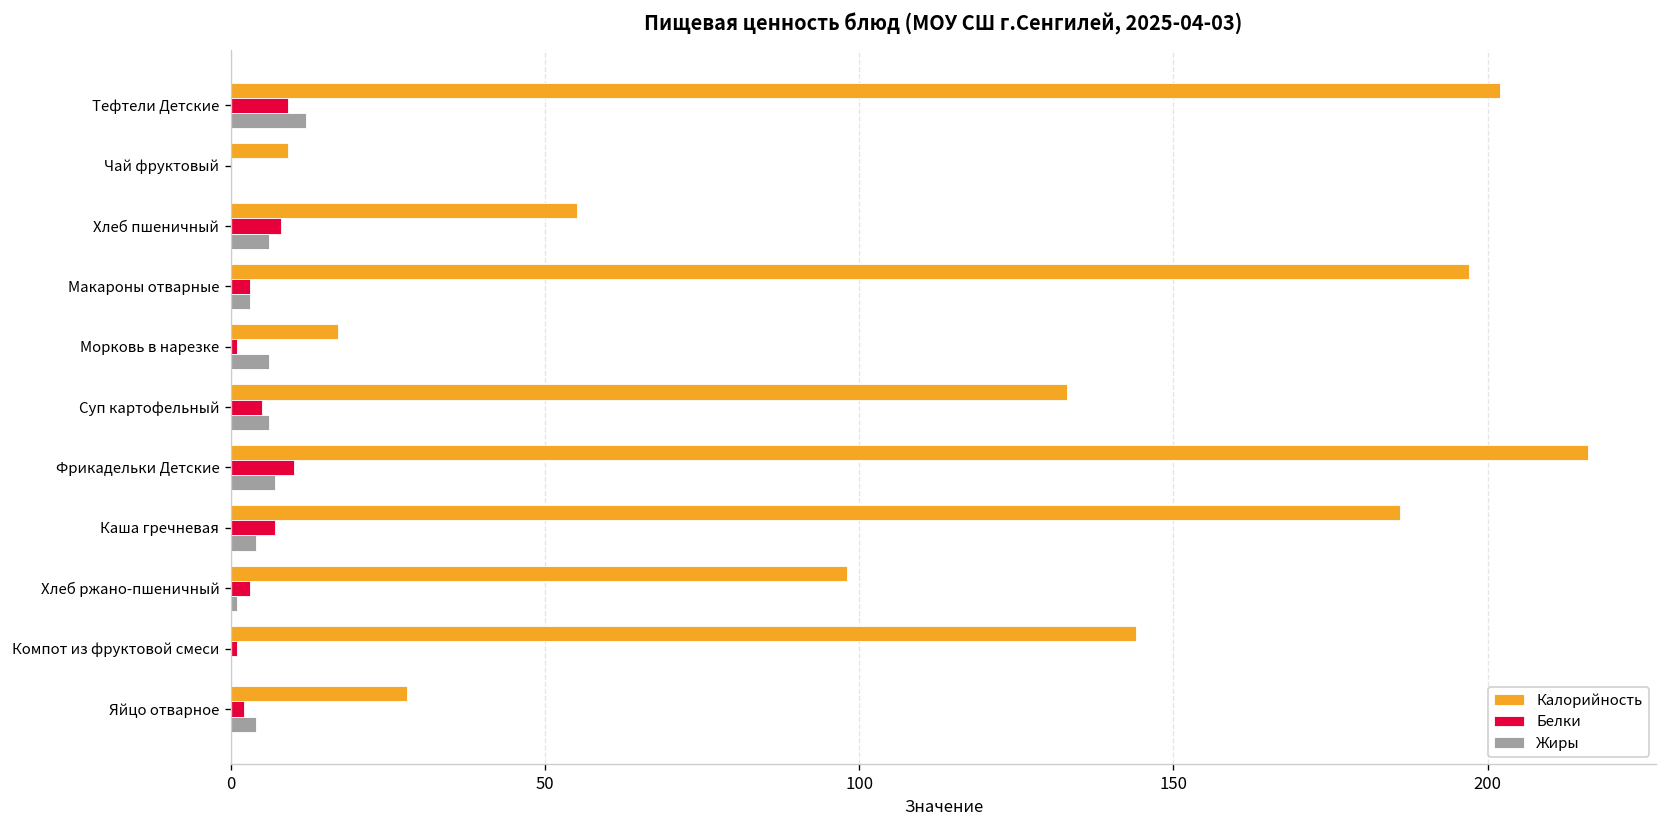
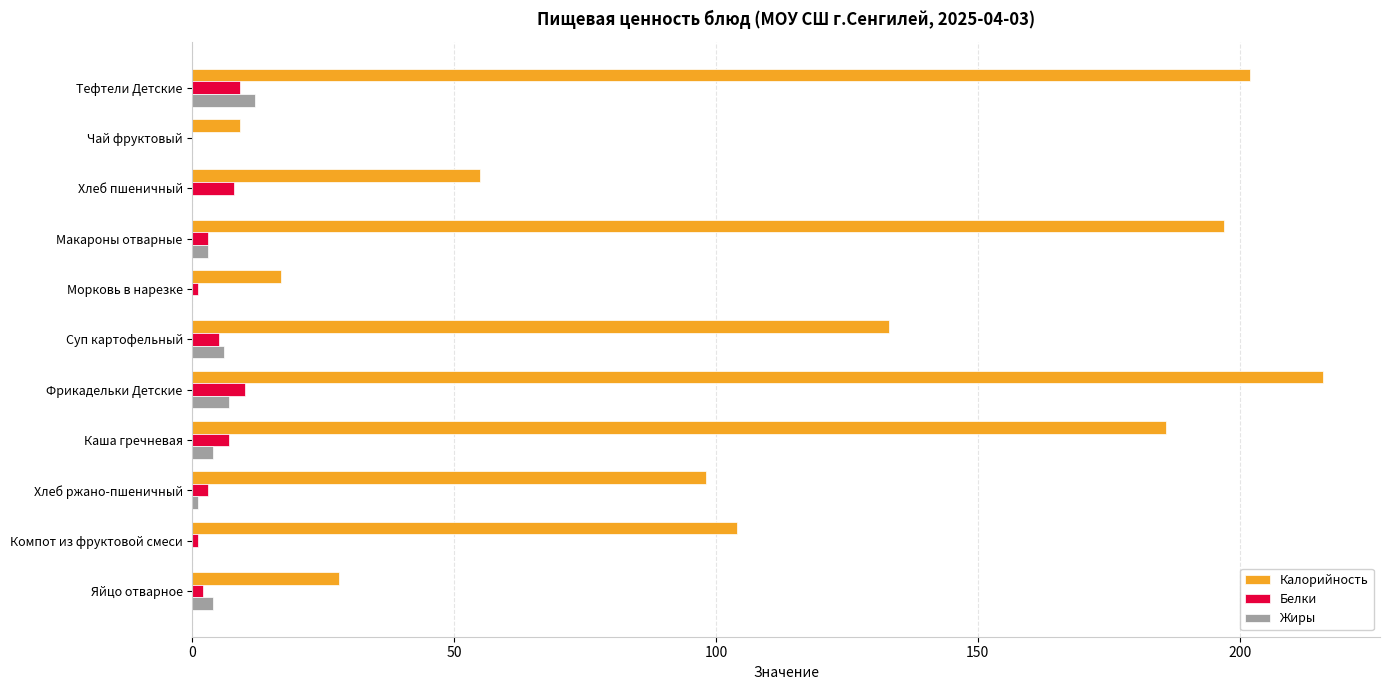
Жиры, Хлеб пшеничный: 6 -> 0
Жиры, Морковь в нарезке: 6 -> 0
Калорийность, Компот из фруктовой смеси: 144 -> 104
